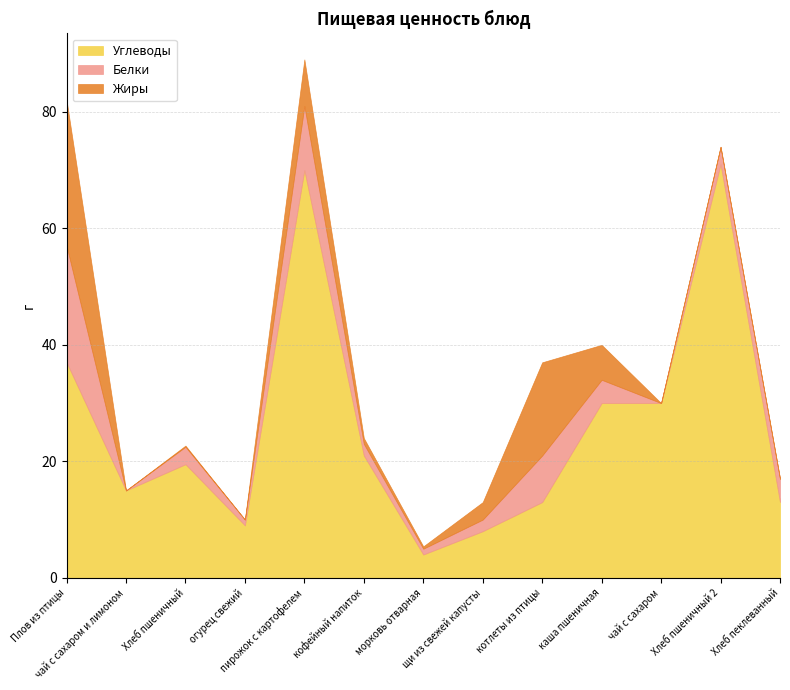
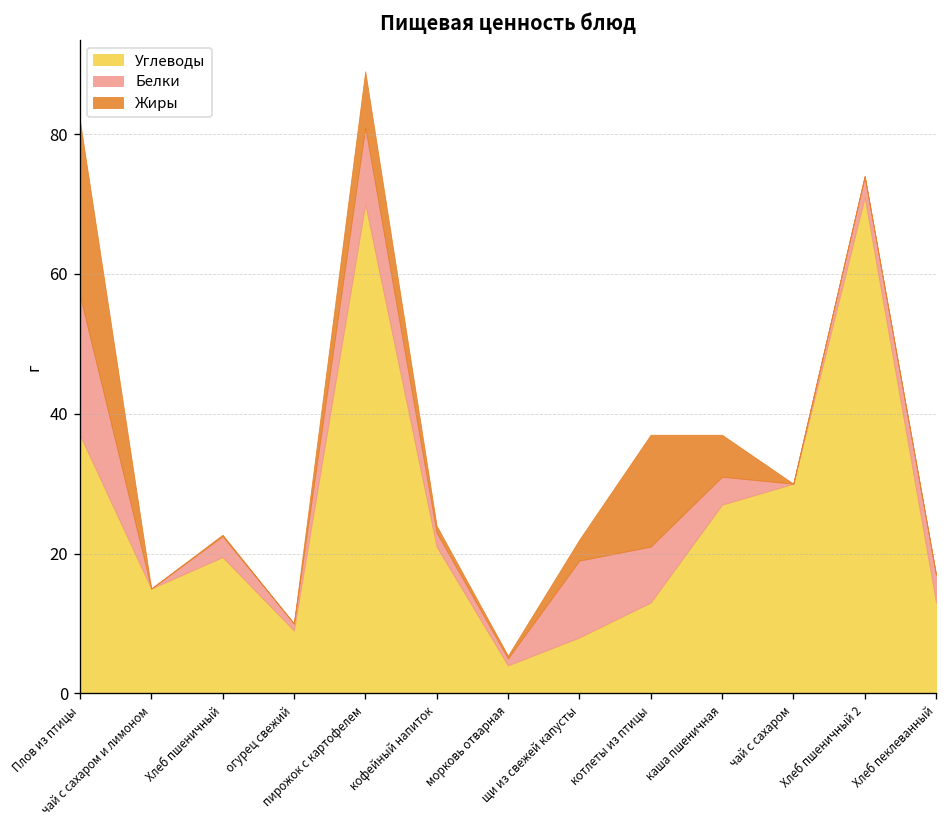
Белки, щи из свежей капусты: 2 -> 11
Углеводы, каша пшеничная: 30 -> 27
